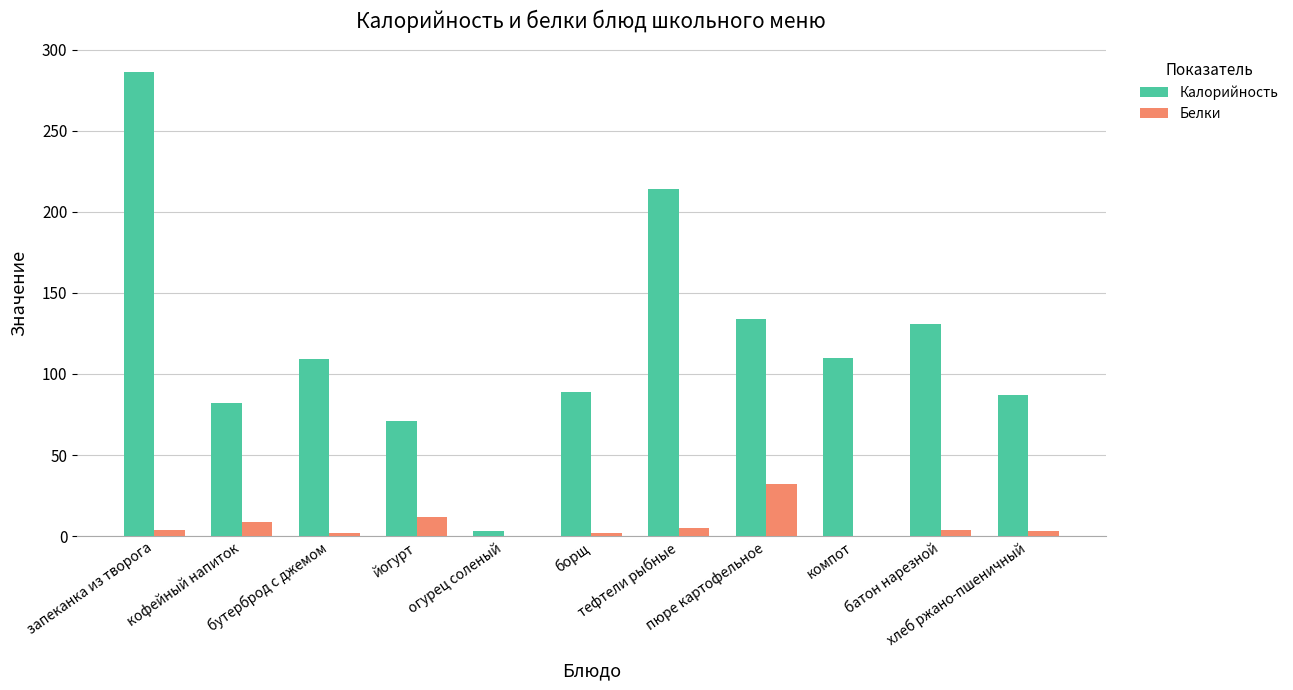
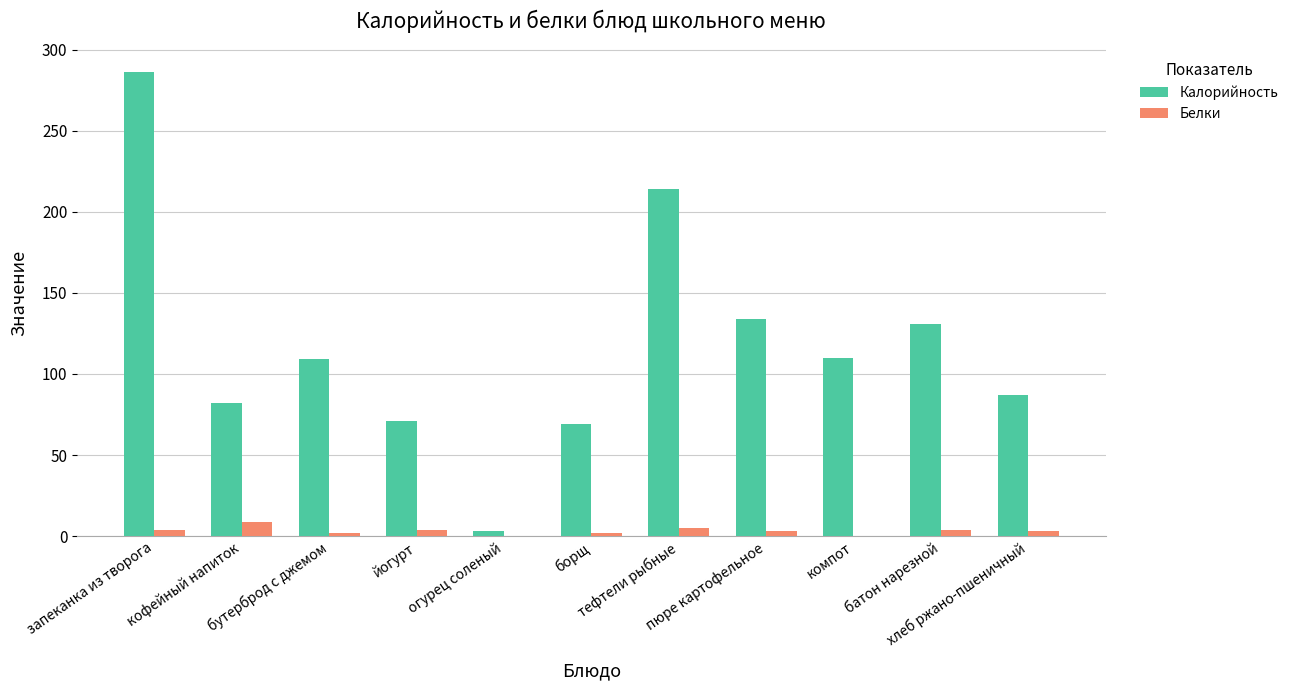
Белки, йогурт: 12 -> 4
Калорийность, борщ: 89 -> 69
Белки, пюре картофельное: 32 -> 3
